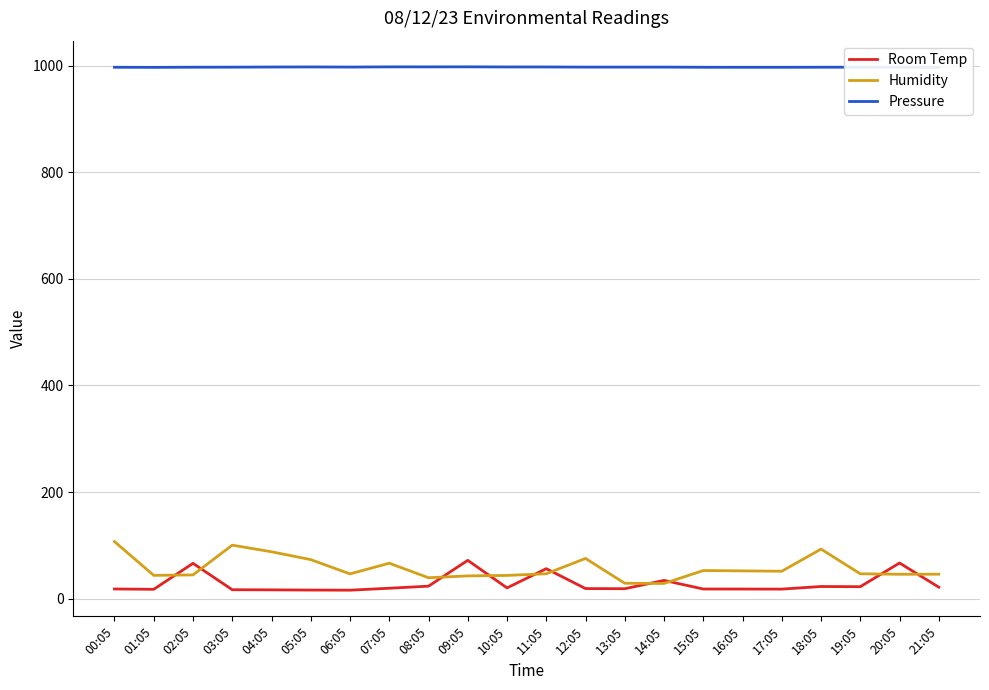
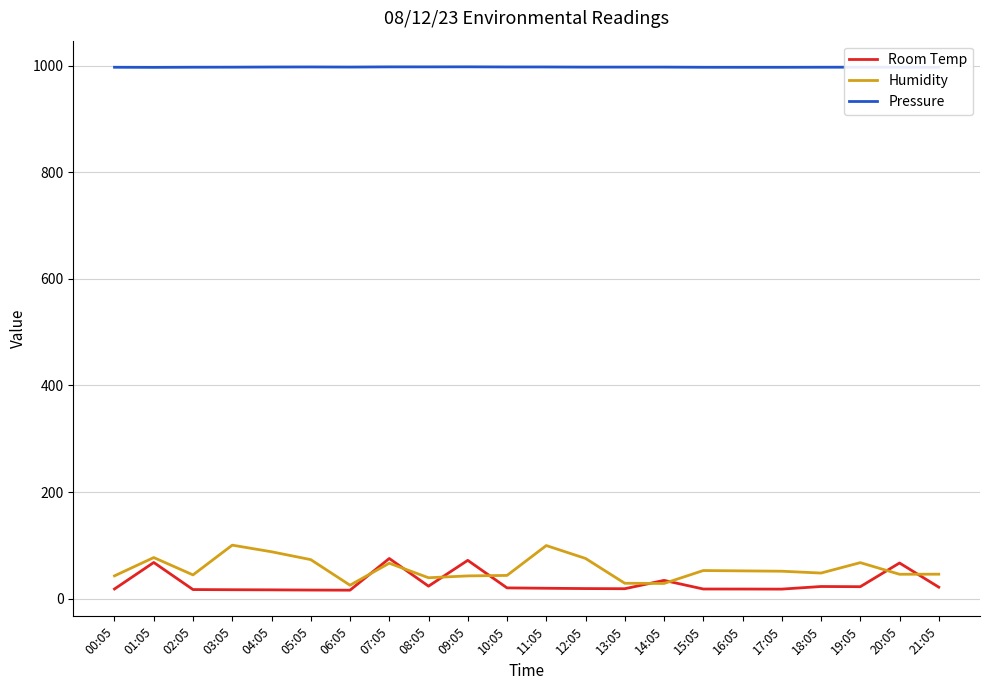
Humidity, 00:05: 110 -> 40
Room Temp, 01:05: 20 -> 70
Humidity, 01:05: 40 -> 80
Room Temp, 02:05: 70 -> 20
Humidity, 06:05: 50 -> 30
Room Temp, 07:05: 20 -> 80
Room Temp, 11:05: 60 -> 20
Humidity, 11:05: 50 -> 100
Humidity, 18:05: 90 -> 50
Humidity, 19:05: 50 -> 70
